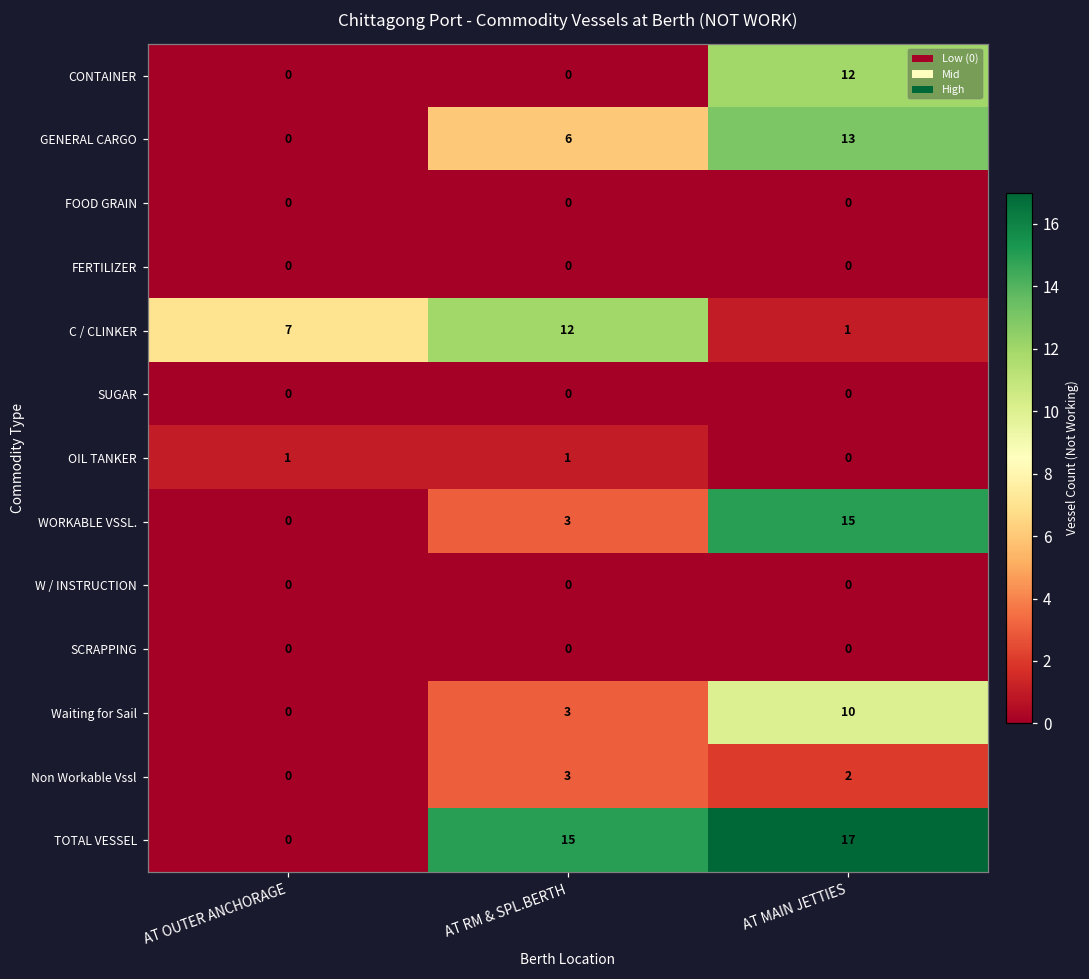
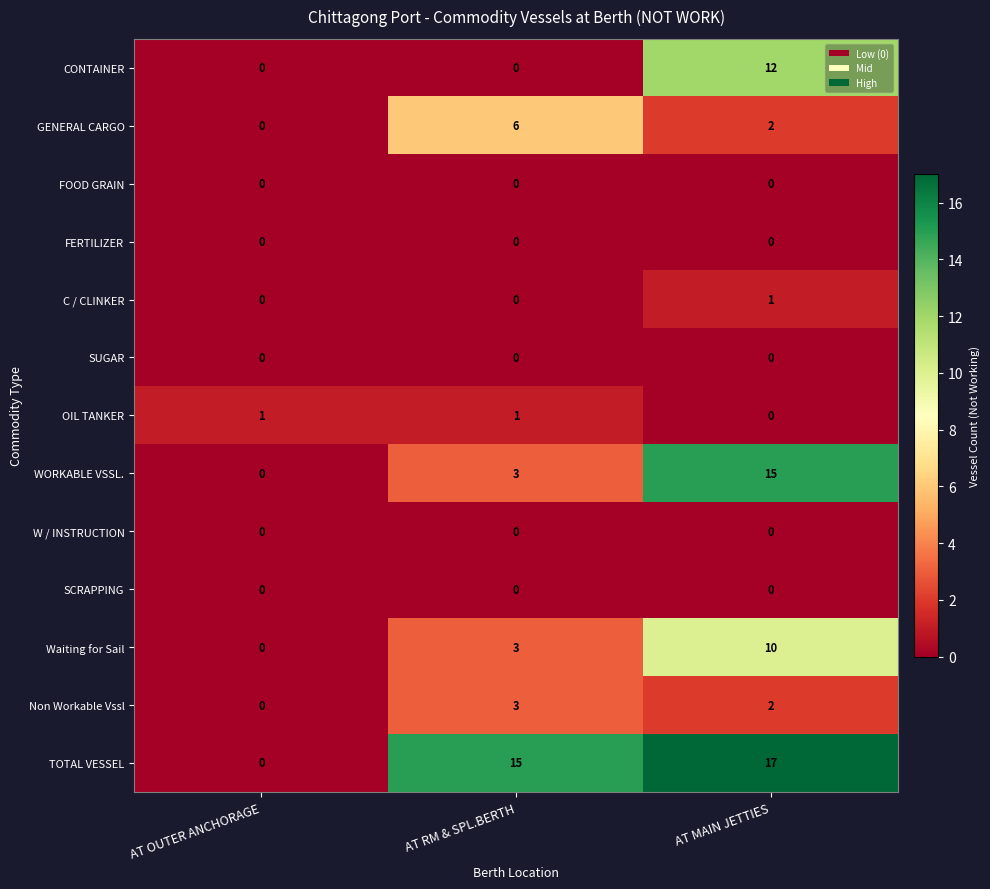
GENERAL CARGO, AT MAIN JETTIES: 13 -> 2
C / CLINKER, AT OUTER ANCHORAGE: 7 -> 0
C / CLINKER, AT RM & SPL.BERTH: 12 -> 0
